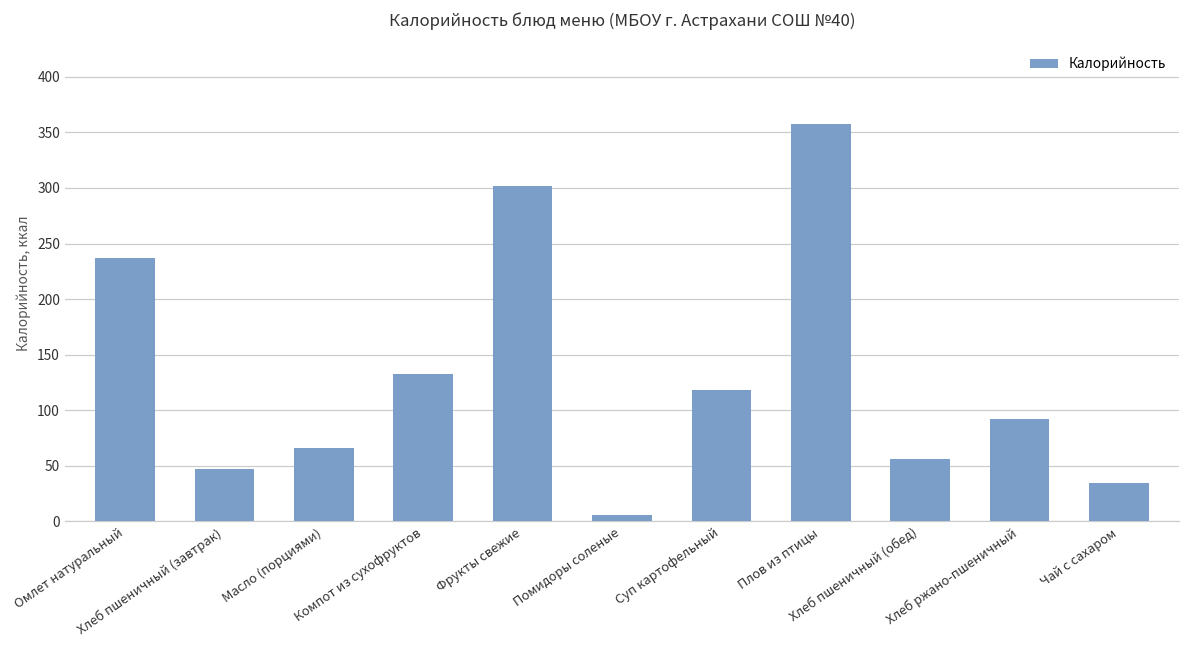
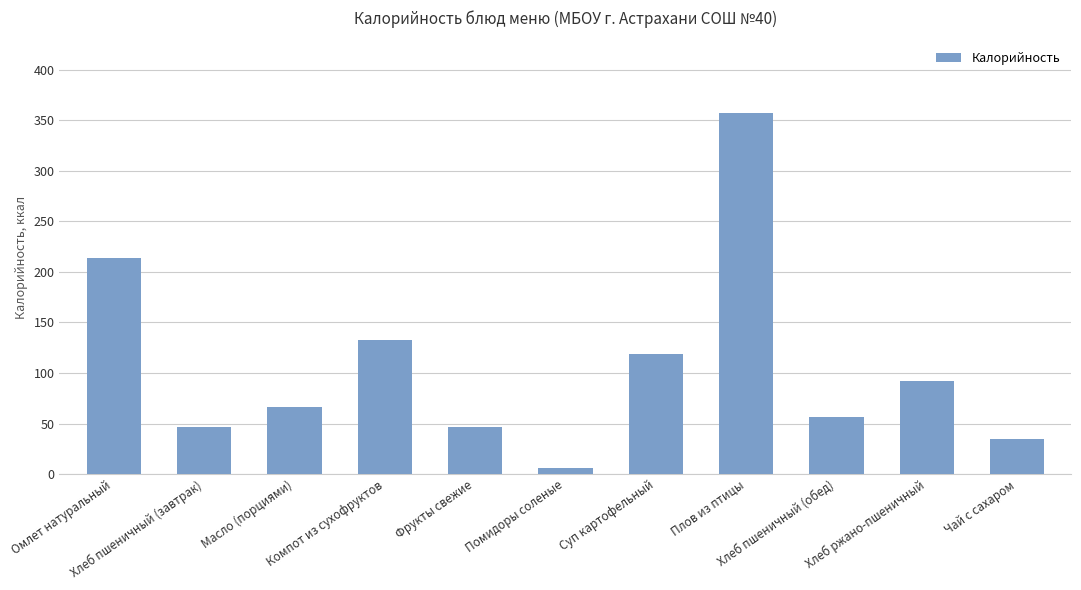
Омлет натуральный: 237 -> 213
Фрукты свежие: 301 -> 47
